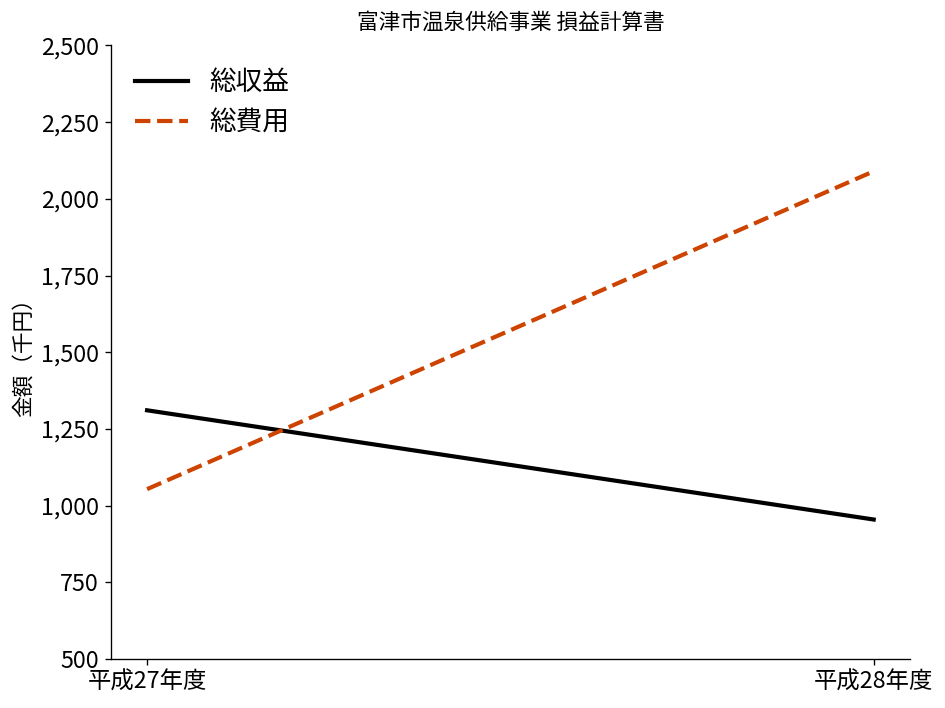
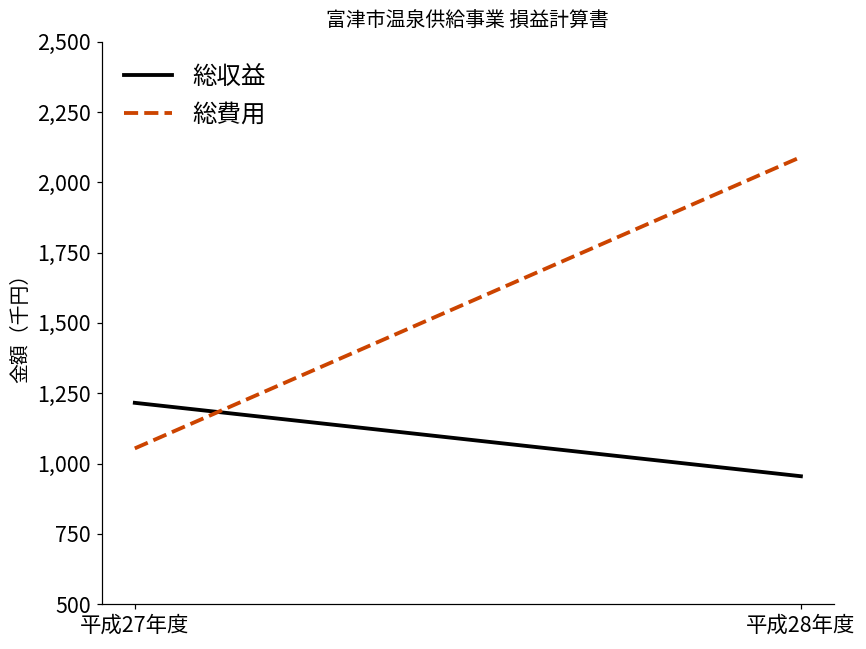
総収益, 平成27年度: 1,310 -> 1,220
